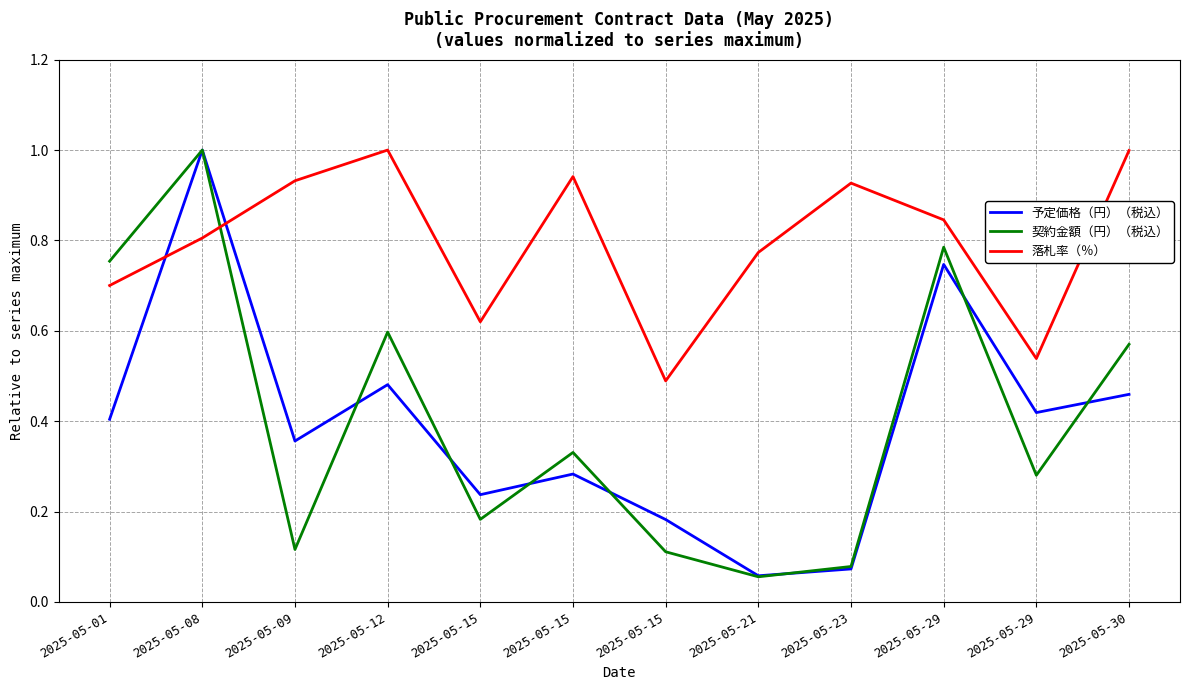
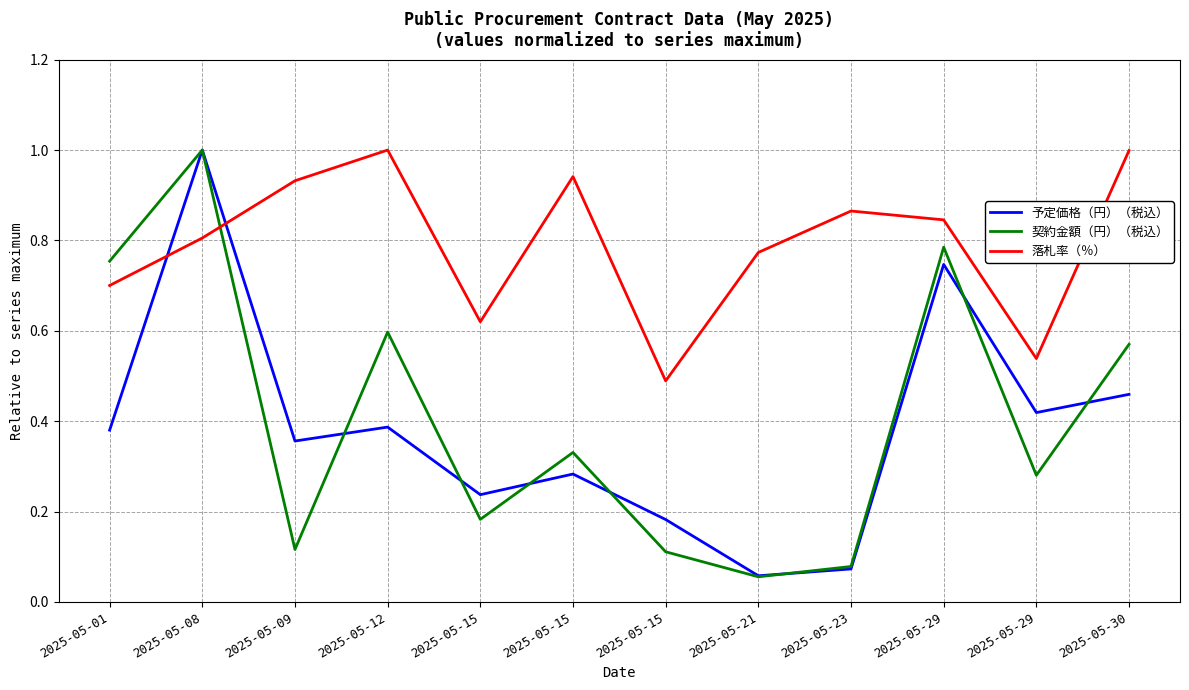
予定価格（円）（税込）, 2025-05-01: 0.40 -> 0.38
予定価格（円）（税込）, 2025-05-12: 0.48 -> 0.39
落札率（％）, 2025-05-23: 0.93 -> 0.87
